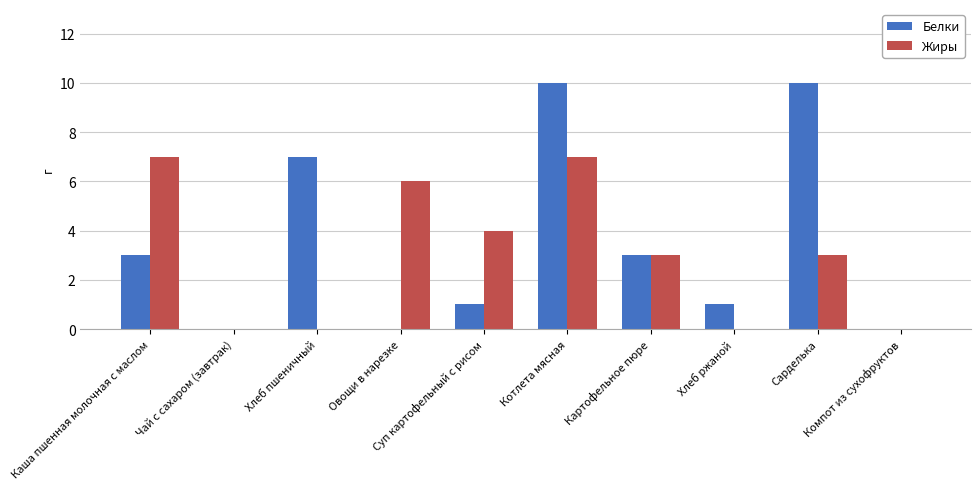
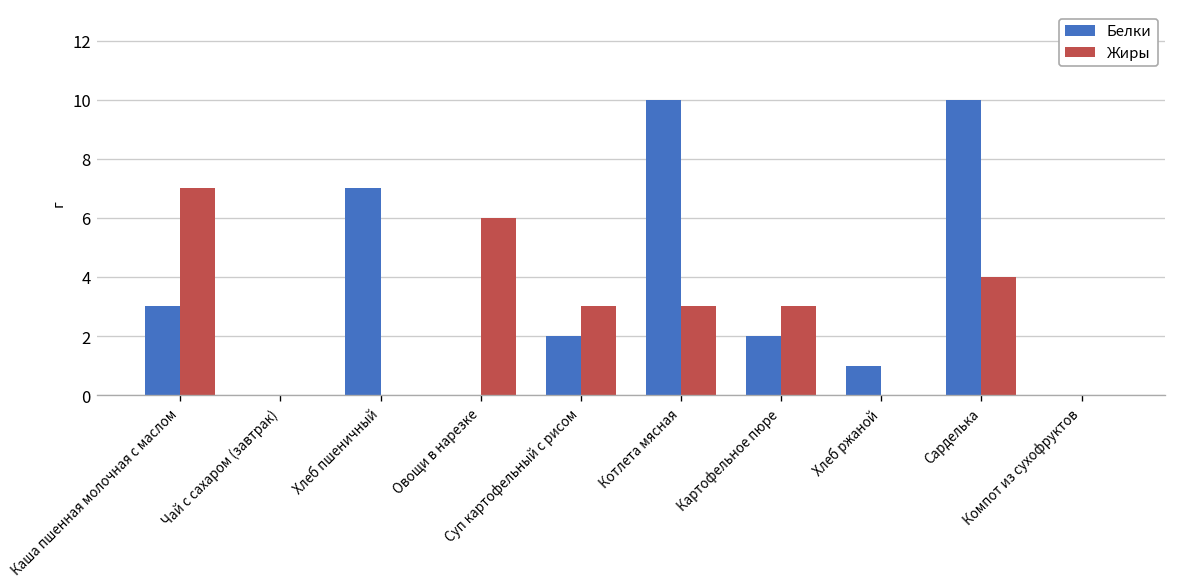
Белки, Суп картофельный с рисом: 1 -> 2
Жиры, Суп картофельный с рисом: 4 -> 3
Жиры, Котлета мясная: 7 -> 3
Белки, Картофельное пюре: 3 -> 2
Жиры, Сарделька: 3 -> 4
